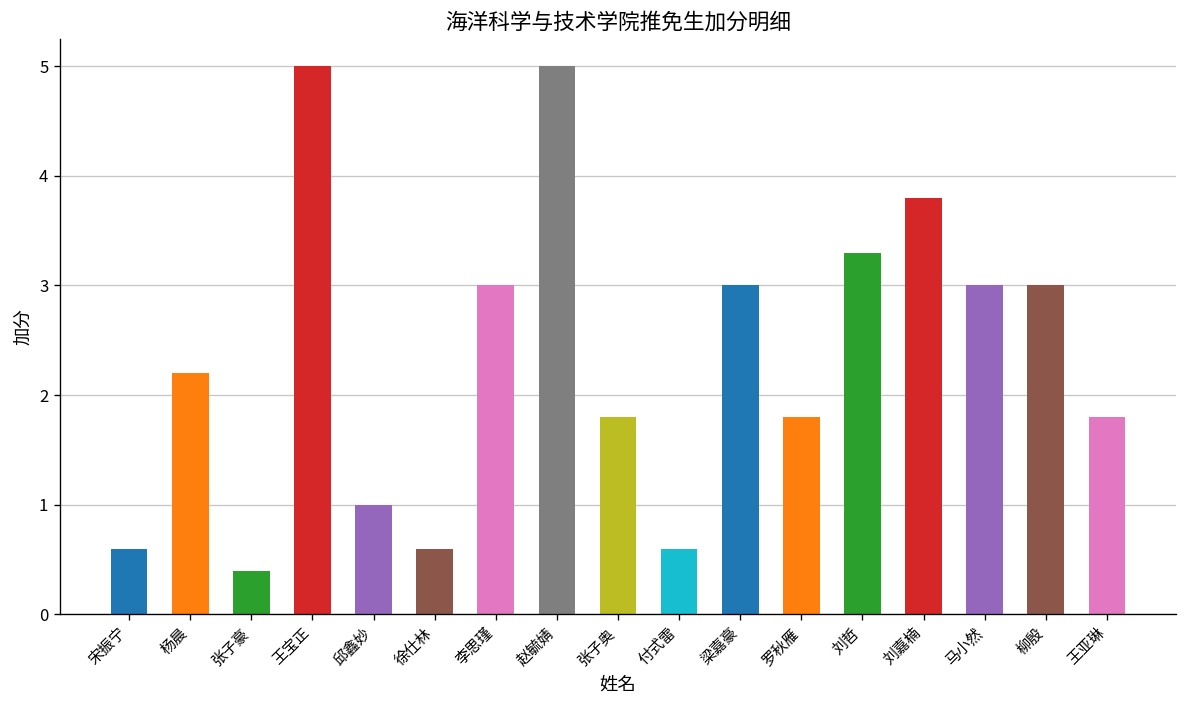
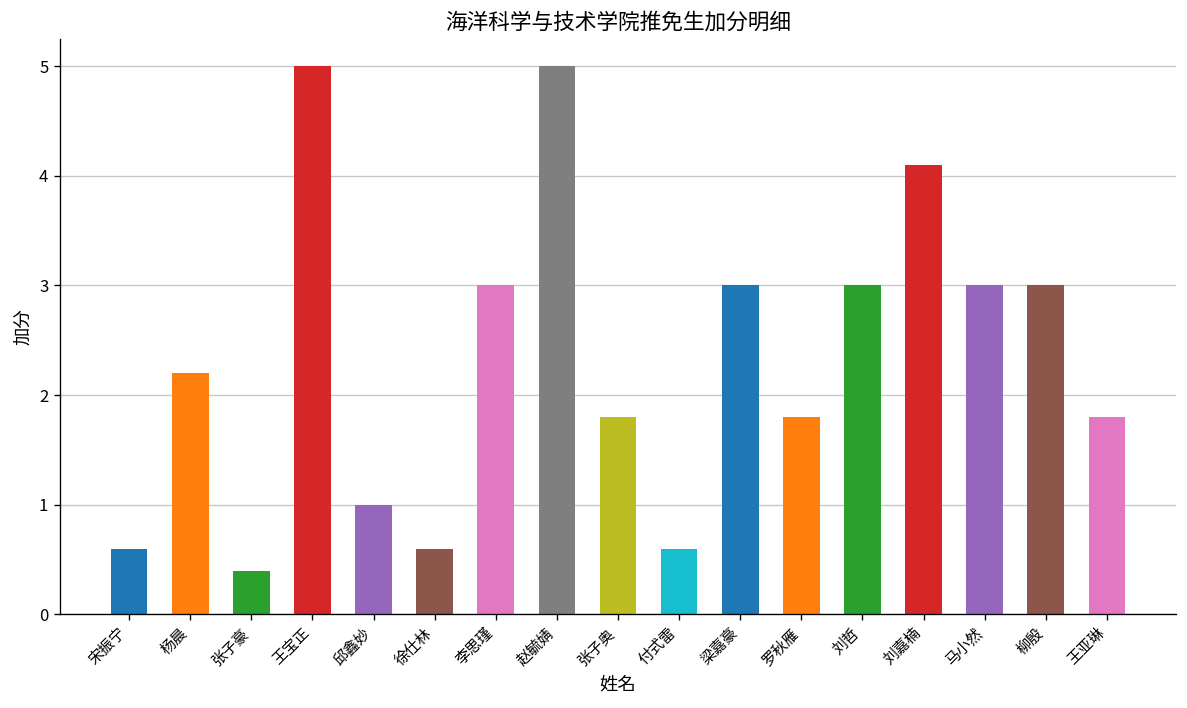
刘哲: 3.3 -> 3.0
刘嘉楠: 3.8 -> 4.1
